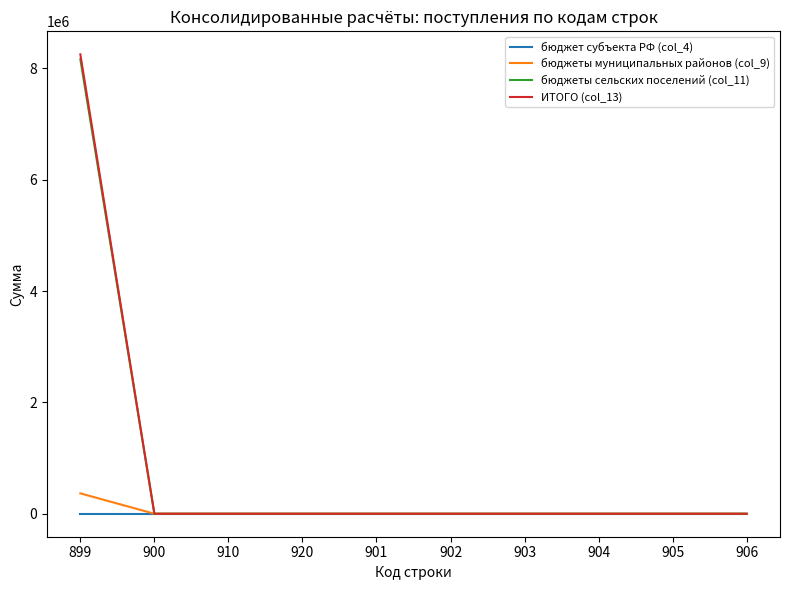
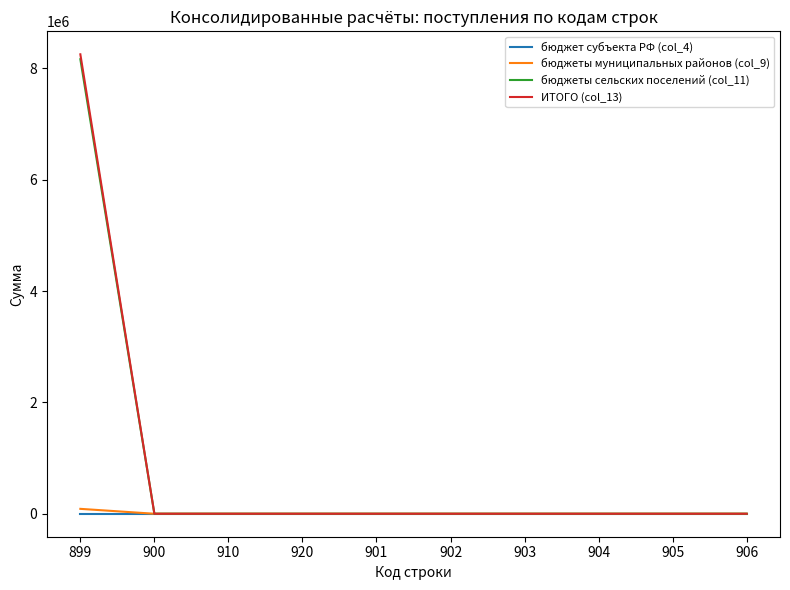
бюджеты муниципальных районов (col_9), 899: 400000 -> 100000
